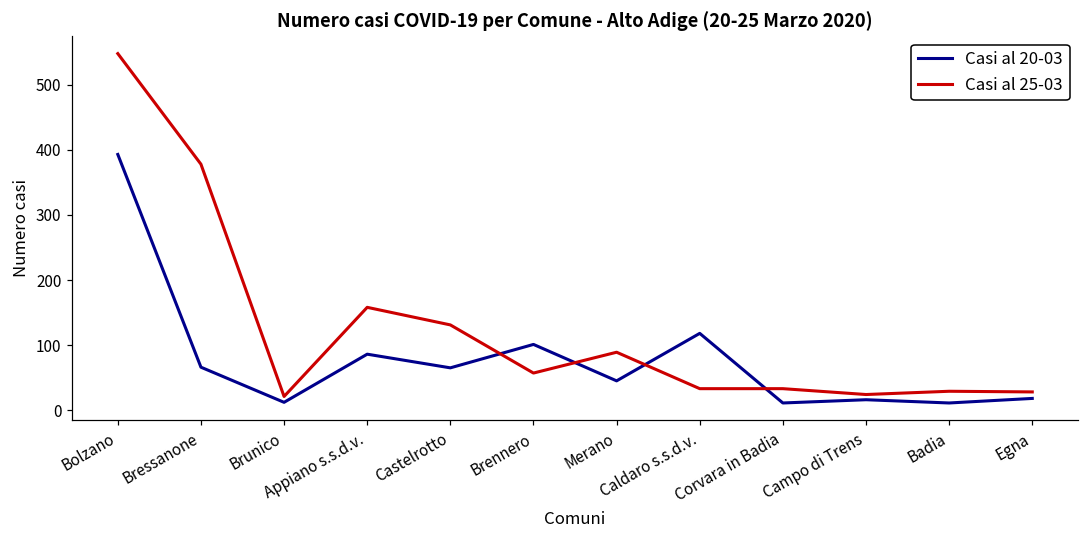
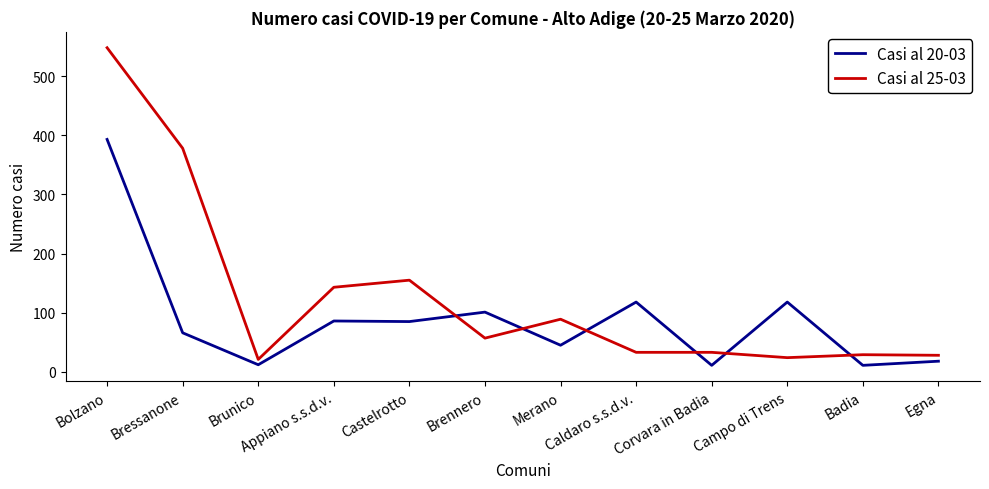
Casi al 25-03, Appiano s.s.d.v.: 160 -> 140
Casi al 20-03, Castelrotto: 70 -> 90
Casi al 25-03, Castelrotto: 130 -> 160
Casi al 20-03, Campo di Trens: 20 -> 120
